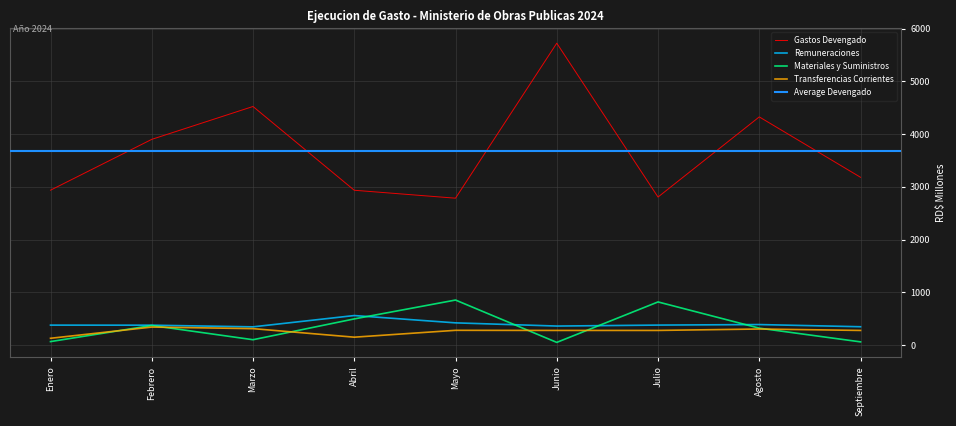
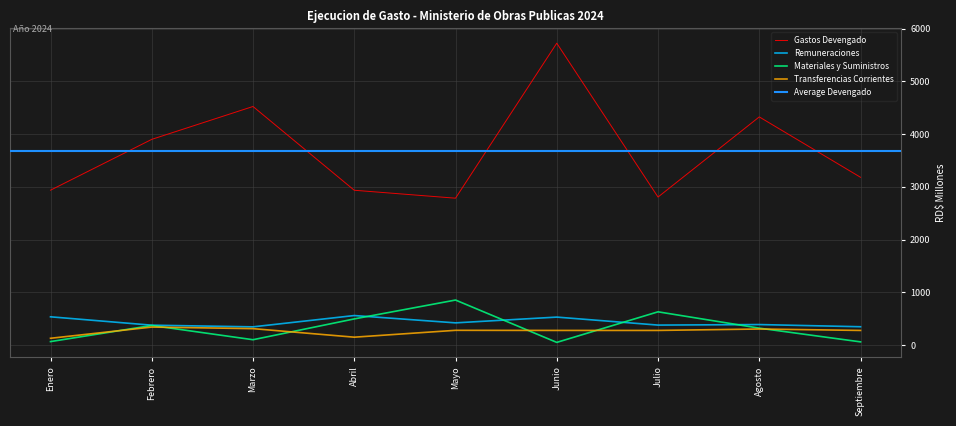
Remuneraciones, Enero: 400 -> 500
Remuneraciones, Junio: 400 -> 500
Materiales y Suministros, Julio: 800 -> 600
